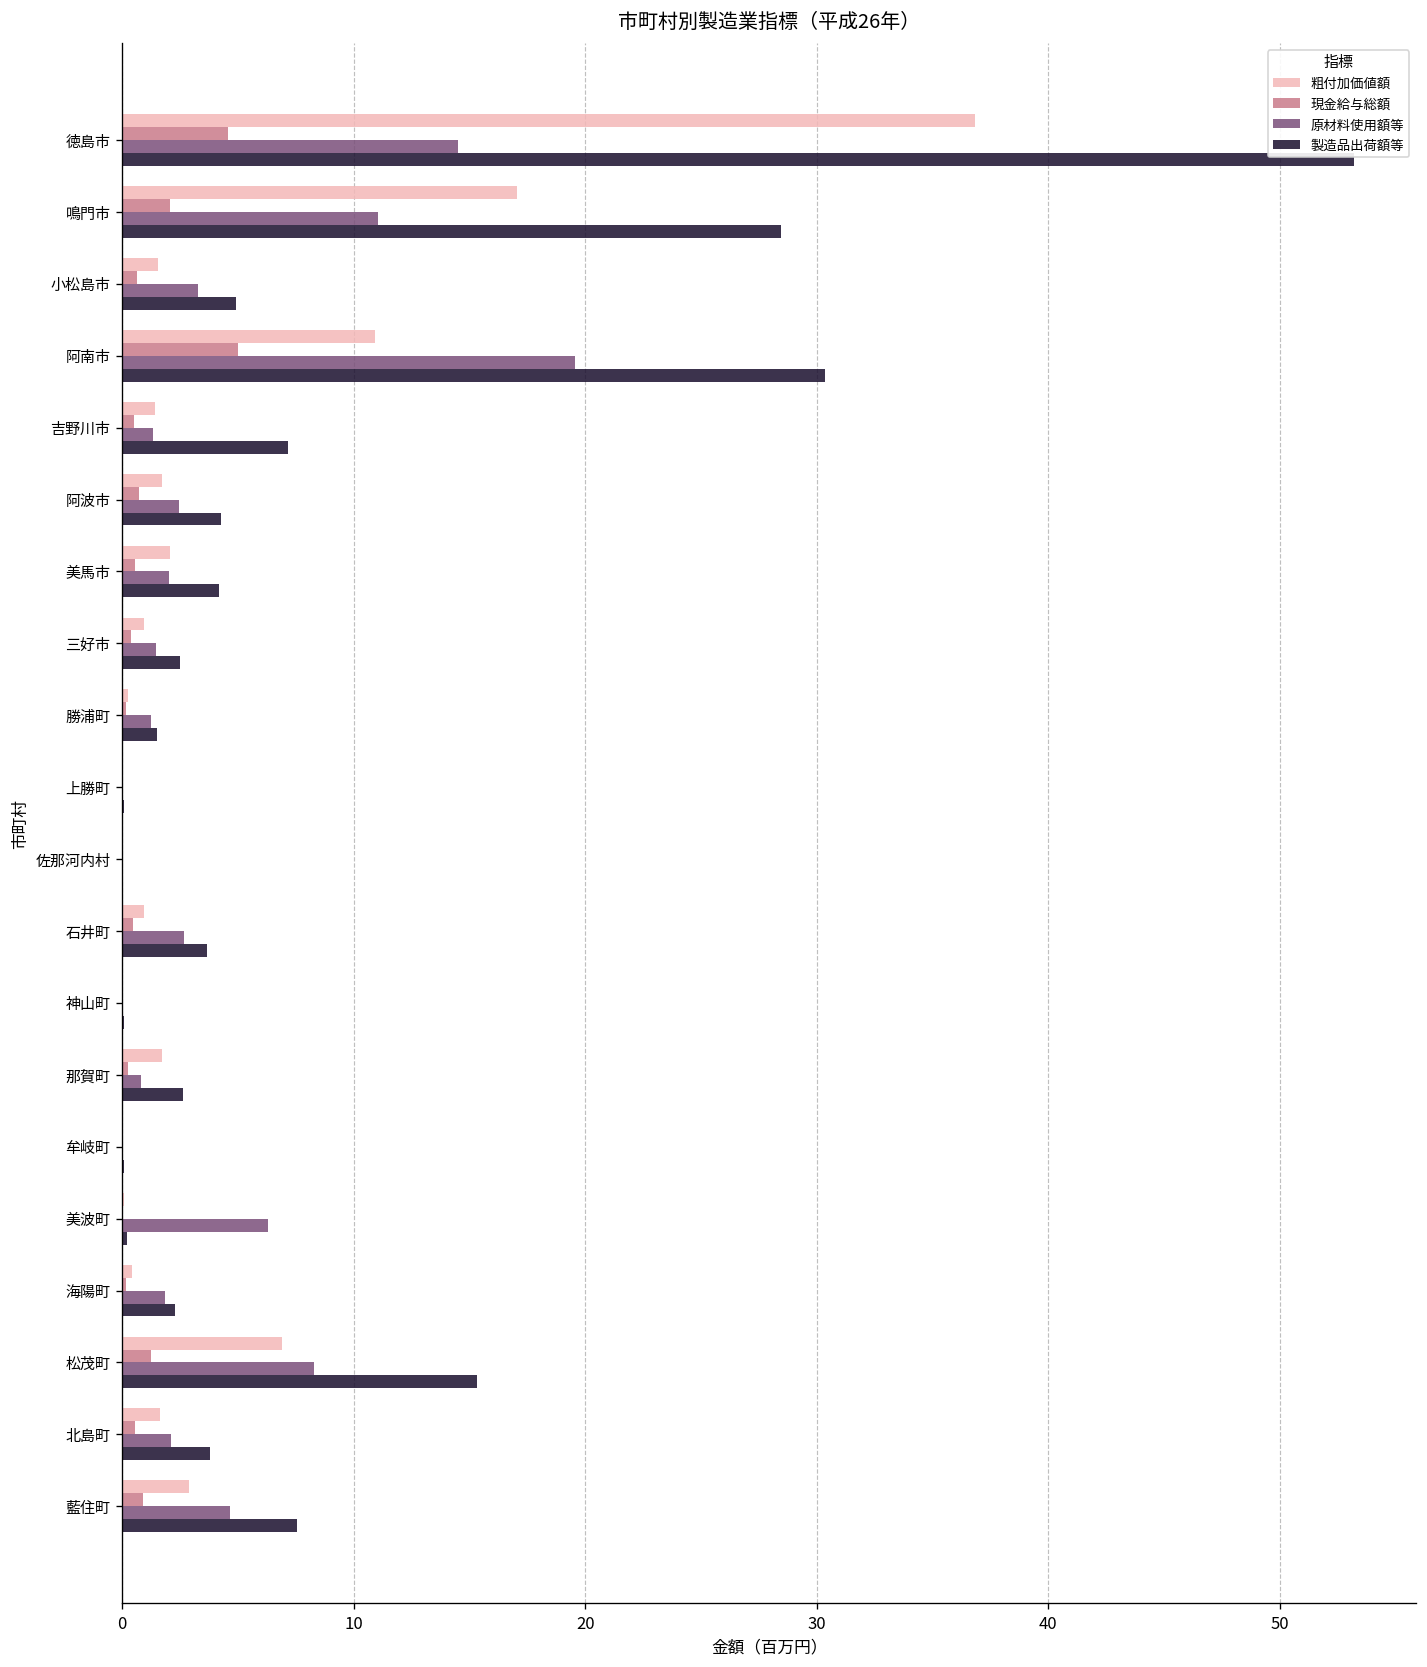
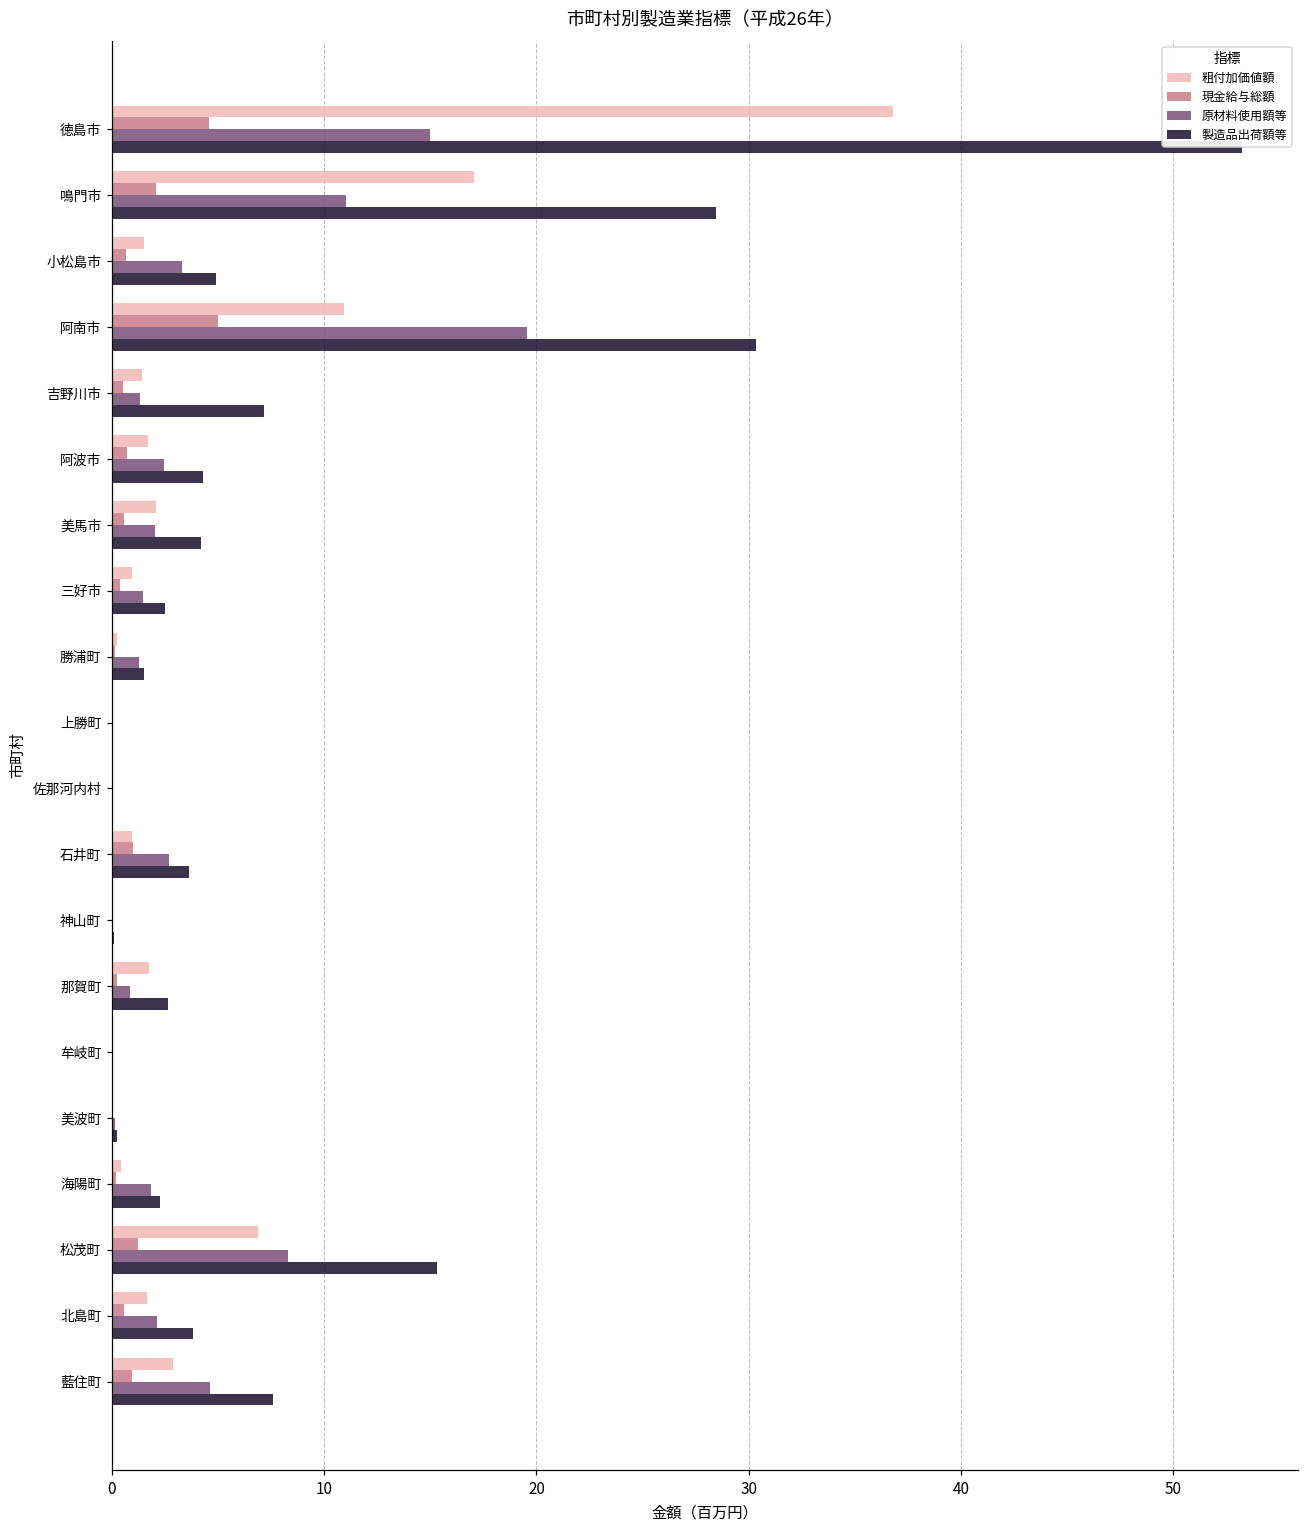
原材料使用額等, 徳島市: 14.5 -> 15.0
現金給与総額, 石井町: 0.5 -> 1.0
原材料使用額等, 美波町: 6.3 -> 0.2
